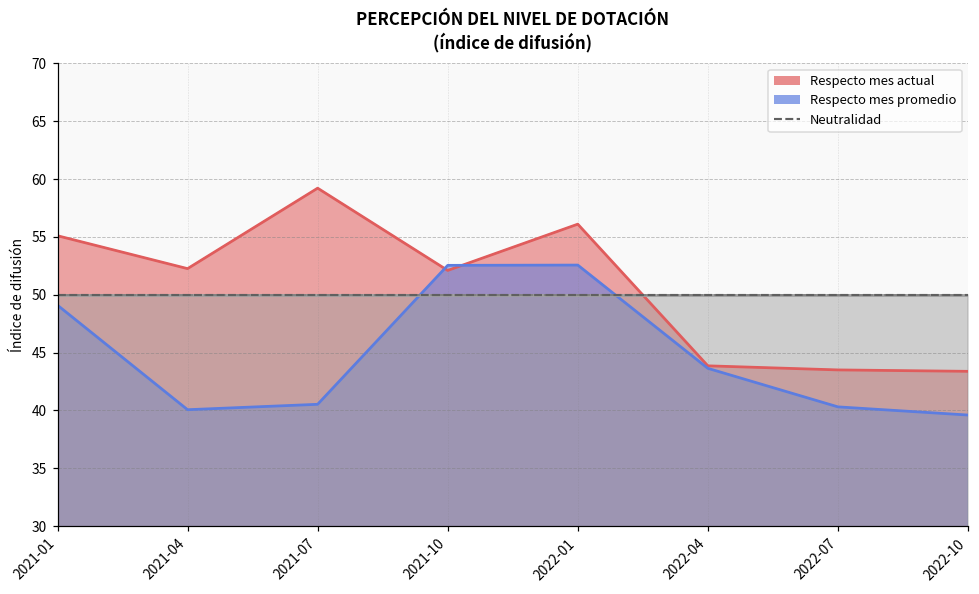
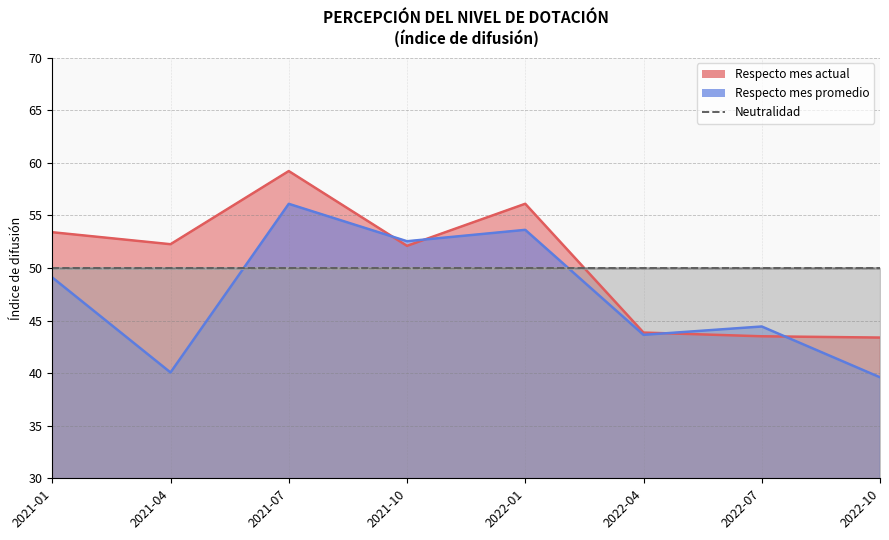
Respecto mes actual, 2021-01: 55.1 -> 53.4
Respecto mes promedio, 2021-07: 40.5 -> 56.1
Respecto mes promedio, 2022-01: 52.6 -> 53.6
Respecto mes promedio, 2022-07: 40.3 -> 44.4
